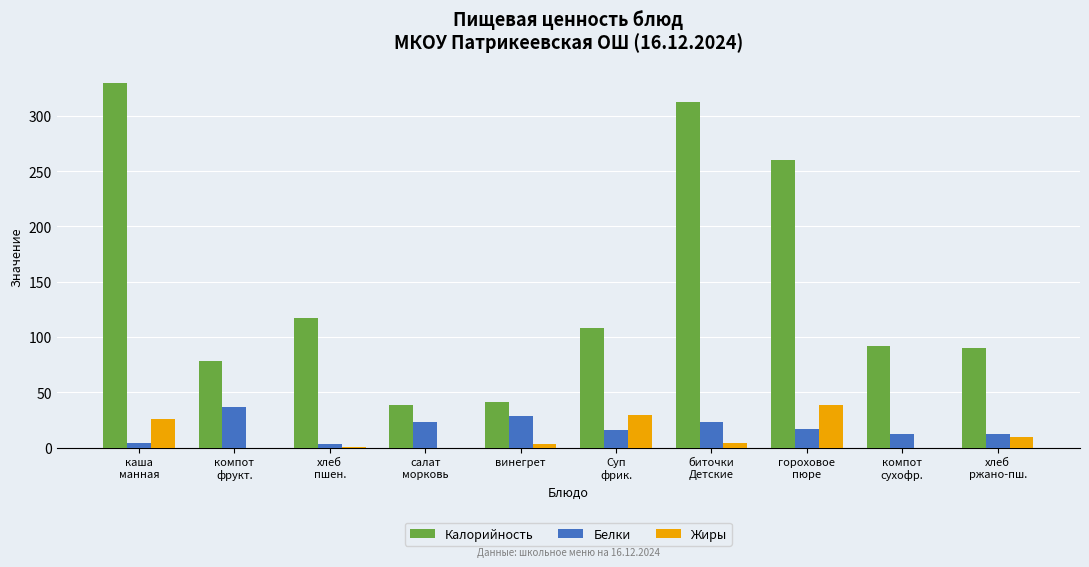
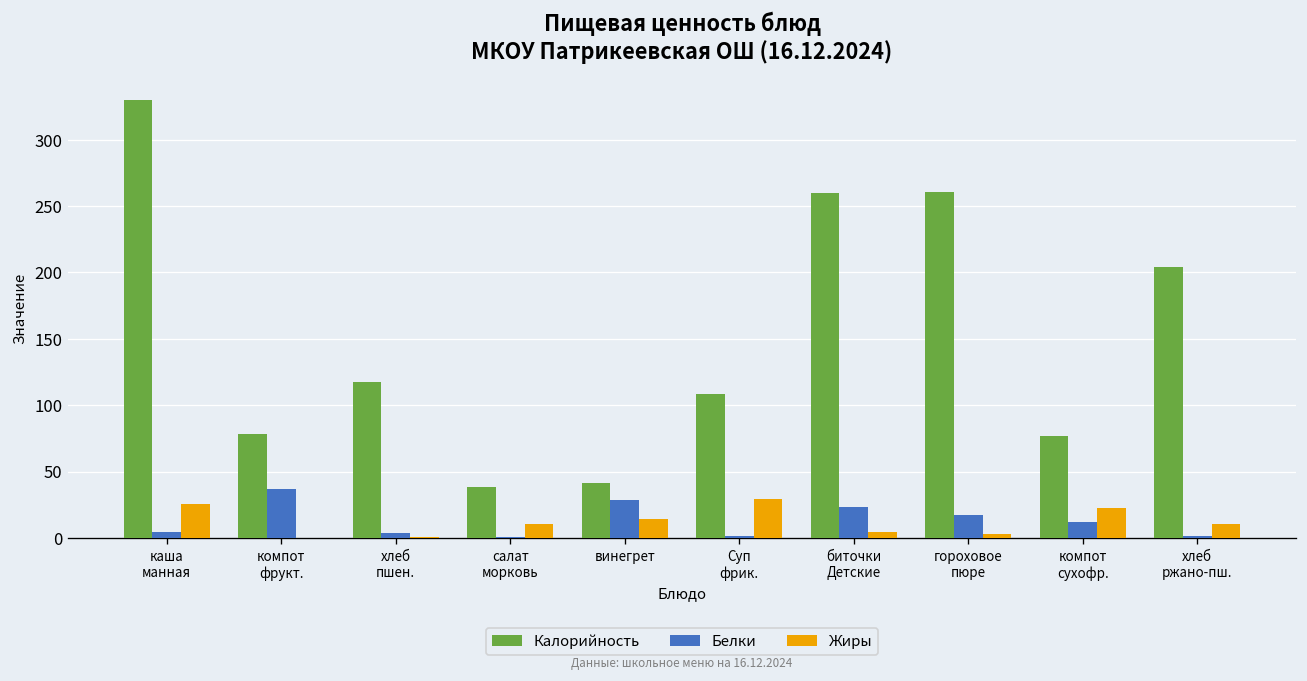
Белки, салат морковь: 23 -> 1
Жиры, салат морковь: 0 -> 10
Жиры, винегрет: 3 -> 15
Белки, Суп фрик.: 16 -> 2
Калорийность, биточки Детские: 312 -> 260
Жиры, гороховое пюре: 38 -> 3
Калорийность, компот сухофр.: 92 -> 77
Жиры, компот сухофр.: 0 -> 22
Калорийность, хлеб ржано-пш.: 91 -> 204
Белки, хлеб ржано-пш.: 13 -> 1
